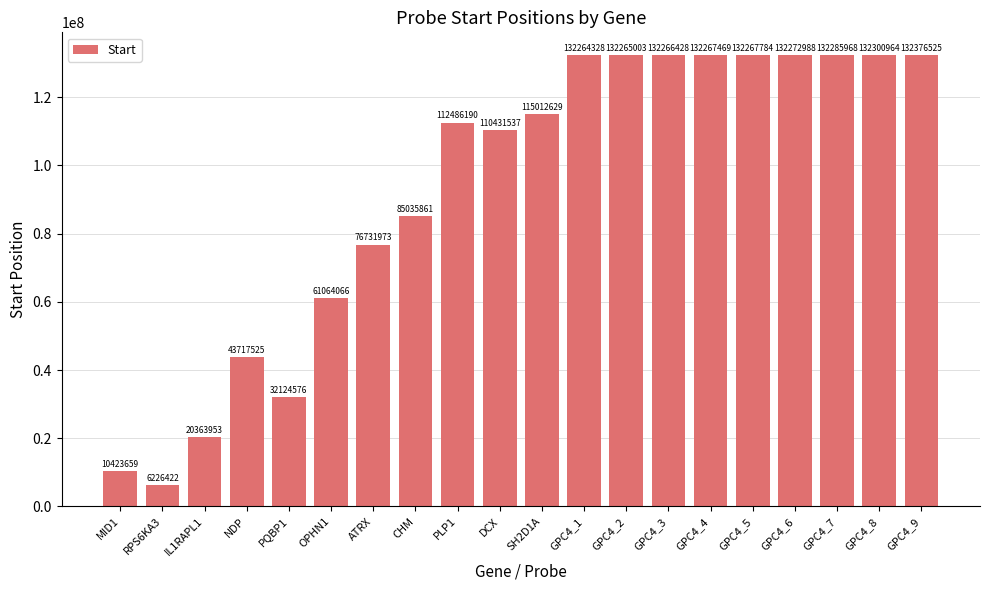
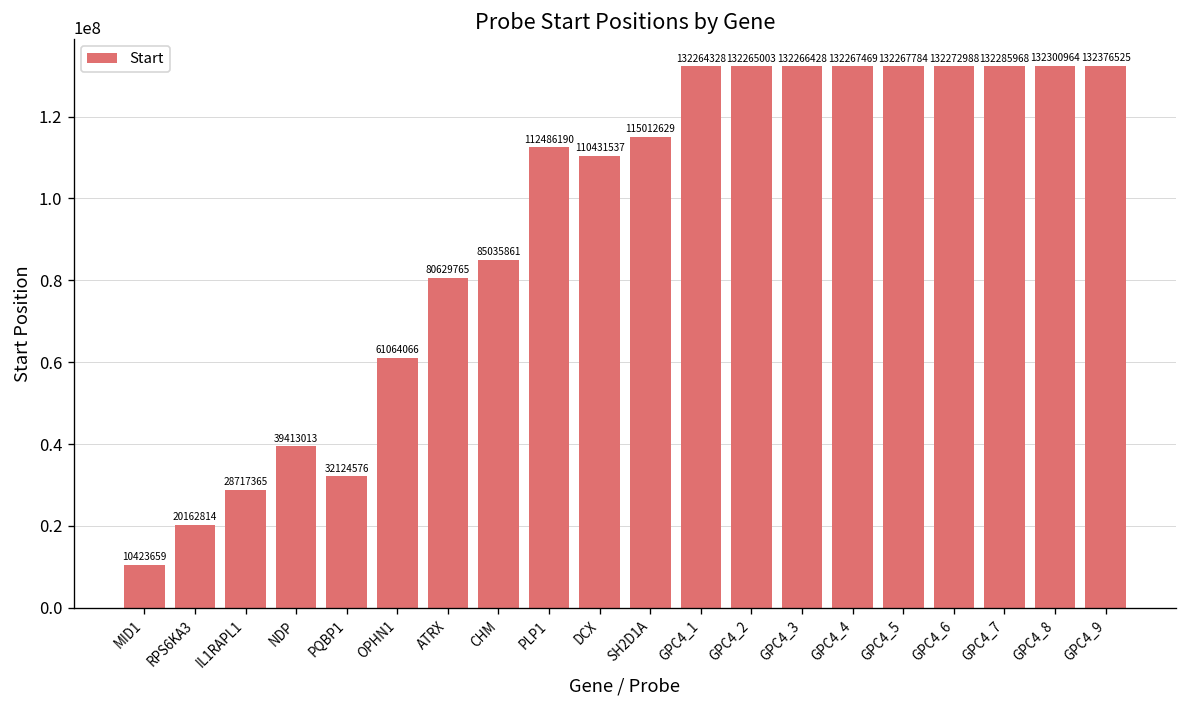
RPS6KA3: 6226422 -> 20162814
IL1RAPL1: 20363953 -> 28717365
NDP: 43717525 -> 39413013
ATRX: 76731973 -> 80629765
